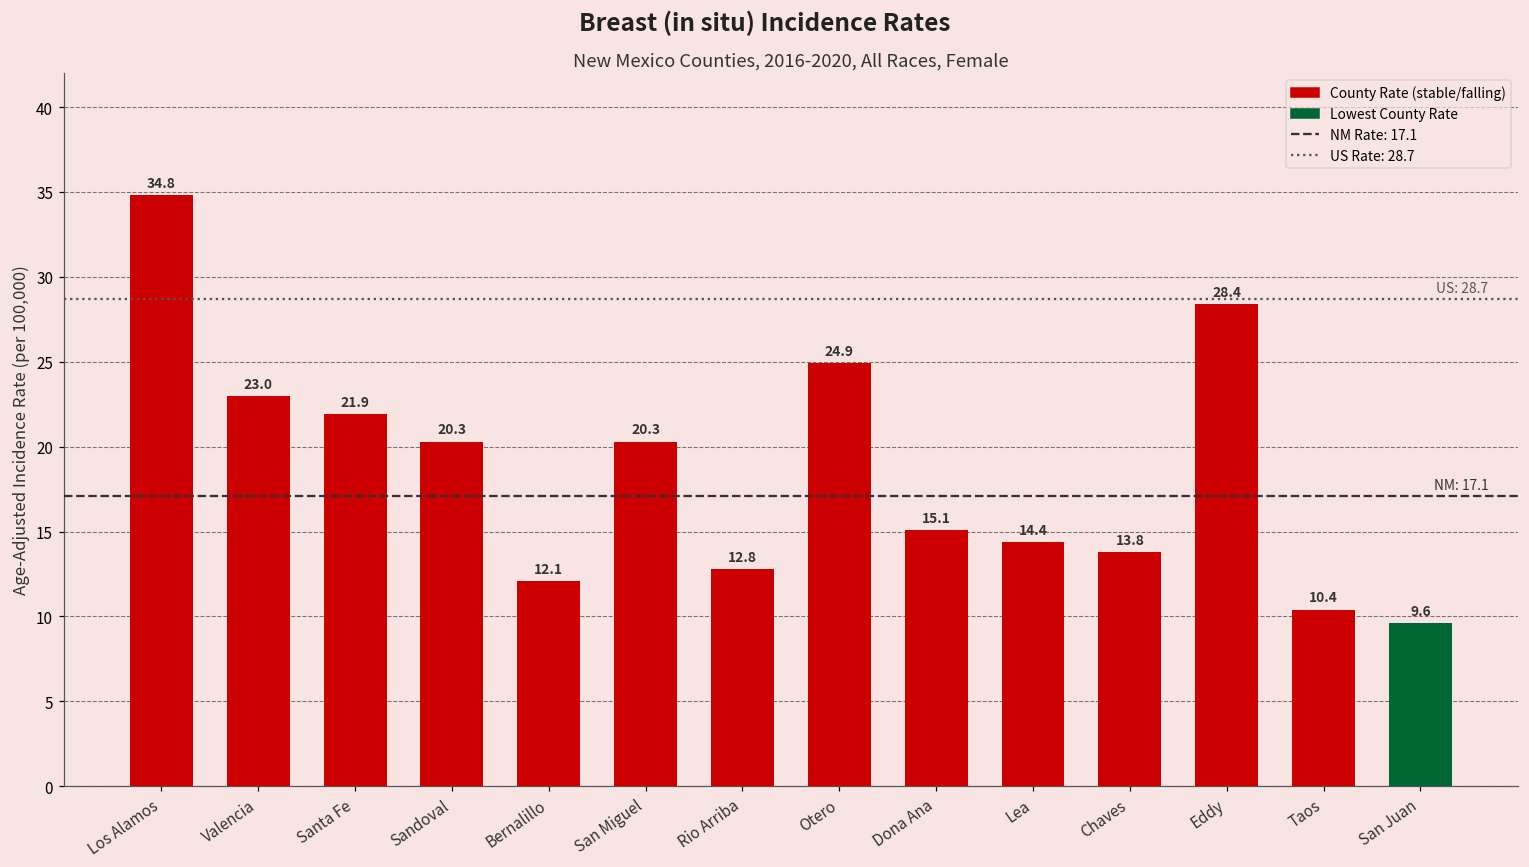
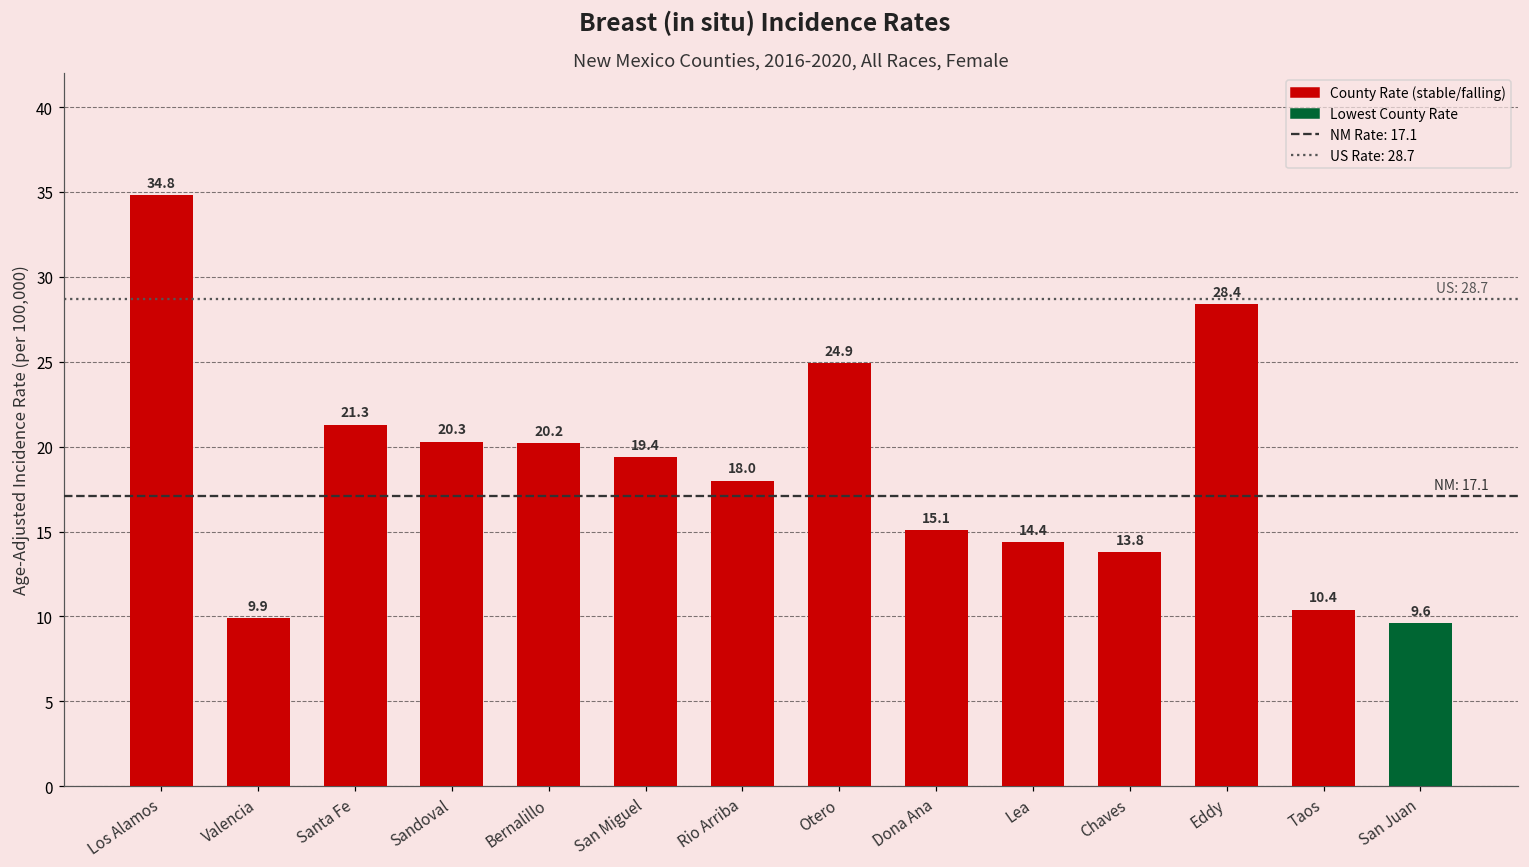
Valencia: 23.0 -> 9.9
Santa Fe: 21.9 -> 21.3
Bernalillo: 12.1 -> 20.2
San Miguel: 20.3 -> 19.4
Rio Arriba: 12.8 -> 18.0
